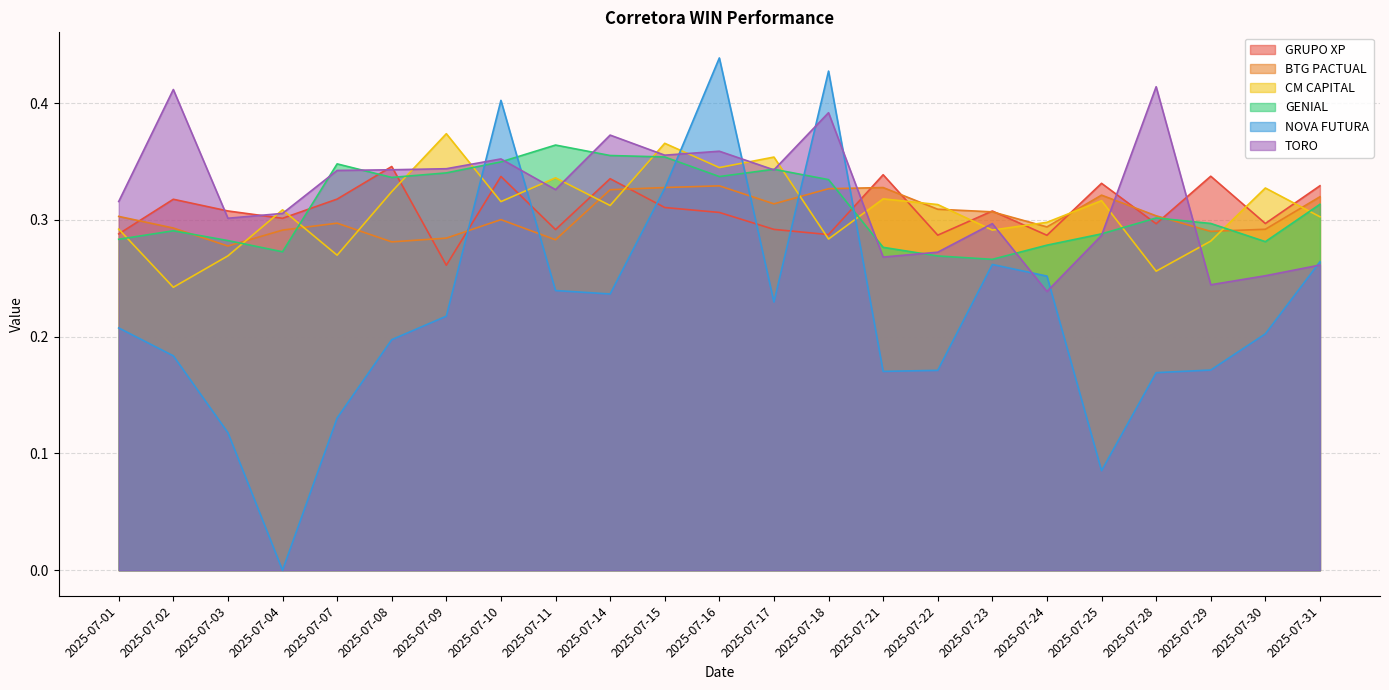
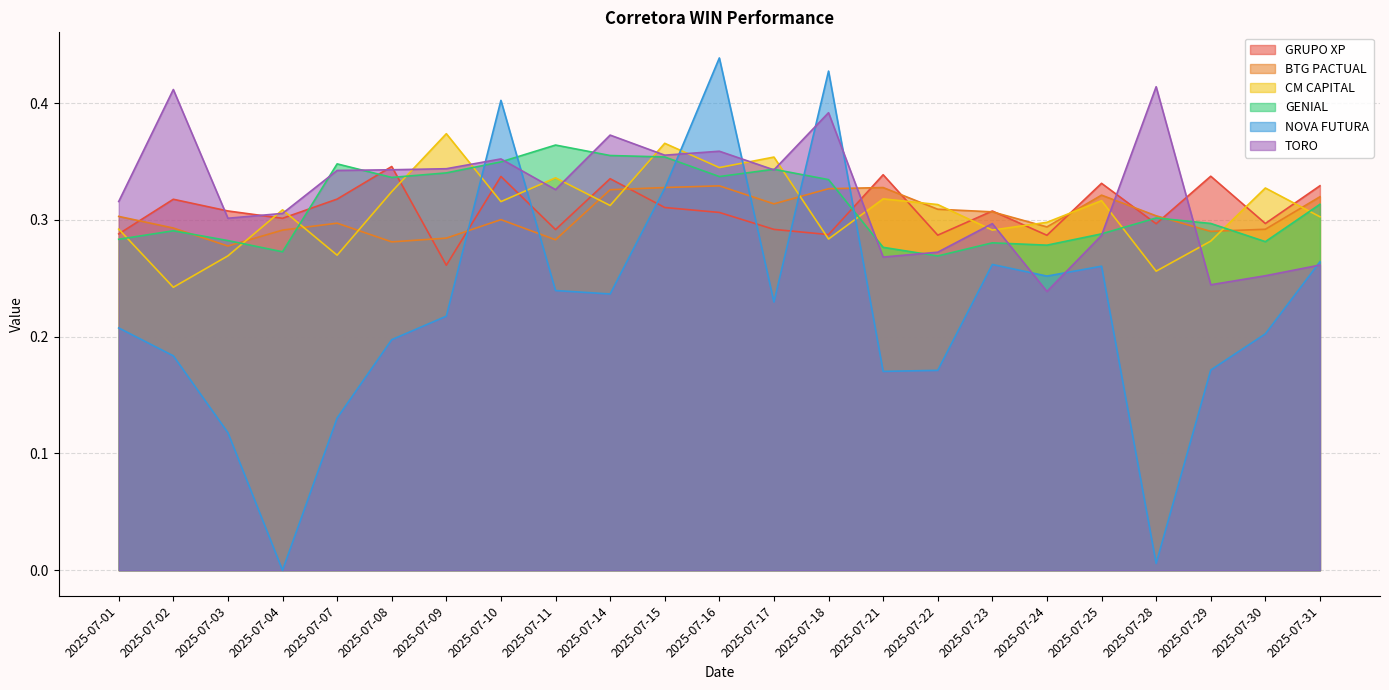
GENIAL, 2025-07-23: 0.266 -> 0.280
NOVA FUTURA, 2025-07-25: 0.085 -> 0.260
NOVA FUTURA, 2025-07-28: 0.169 -> 0.006
